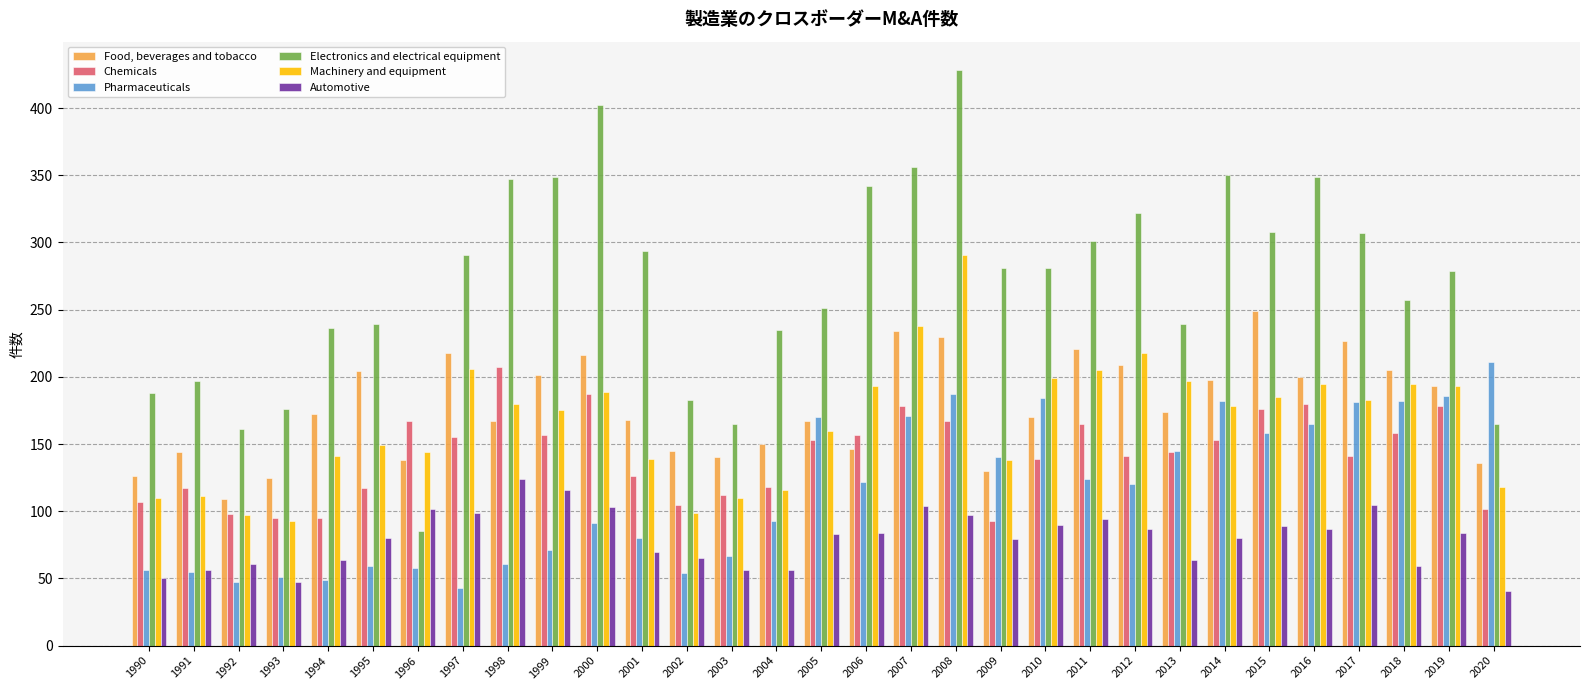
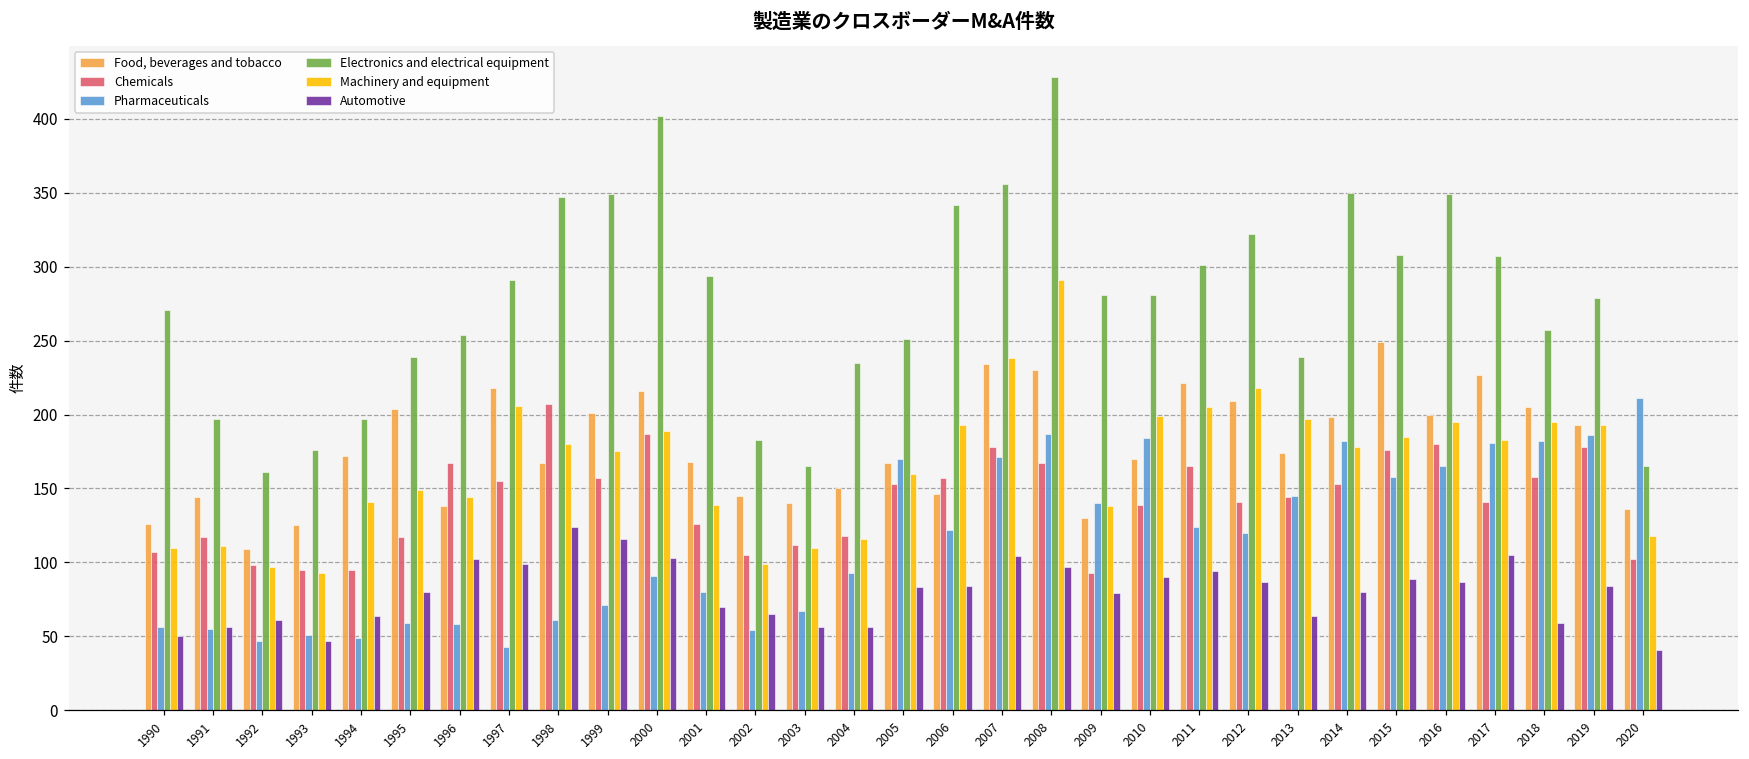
Electronics and electrical equipment, 1990: 188 -> 271
Electronics and electrical equipment, 1994: 236 -> 197
Electronics and electrical equipment, 1996: 85 -> 254
